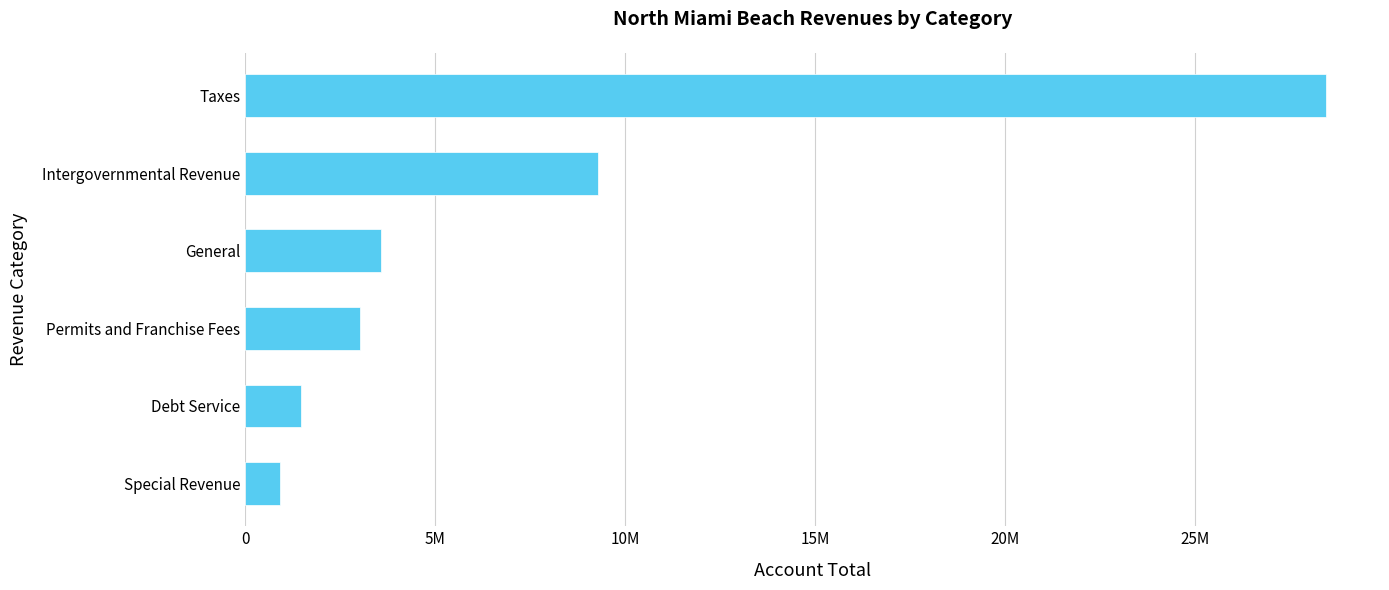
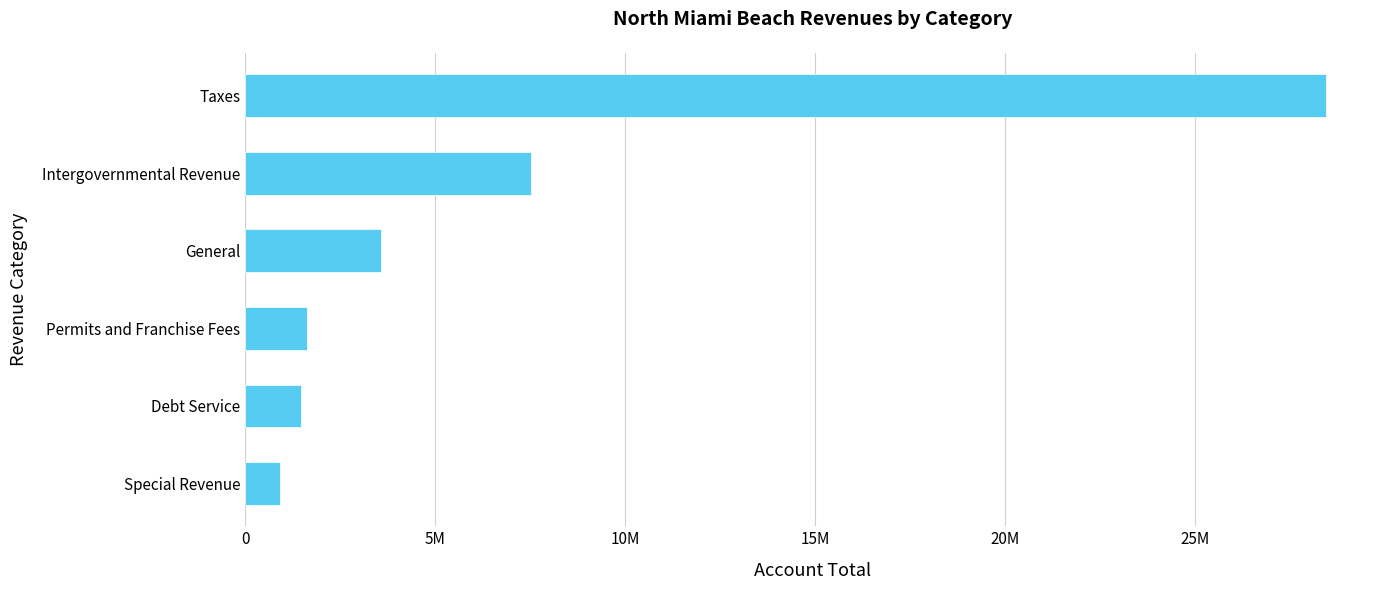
Intergovernmental Revenue: 9300000 -> 7500000
Permits and Franchise Fees: 3000000 -> 1600000
